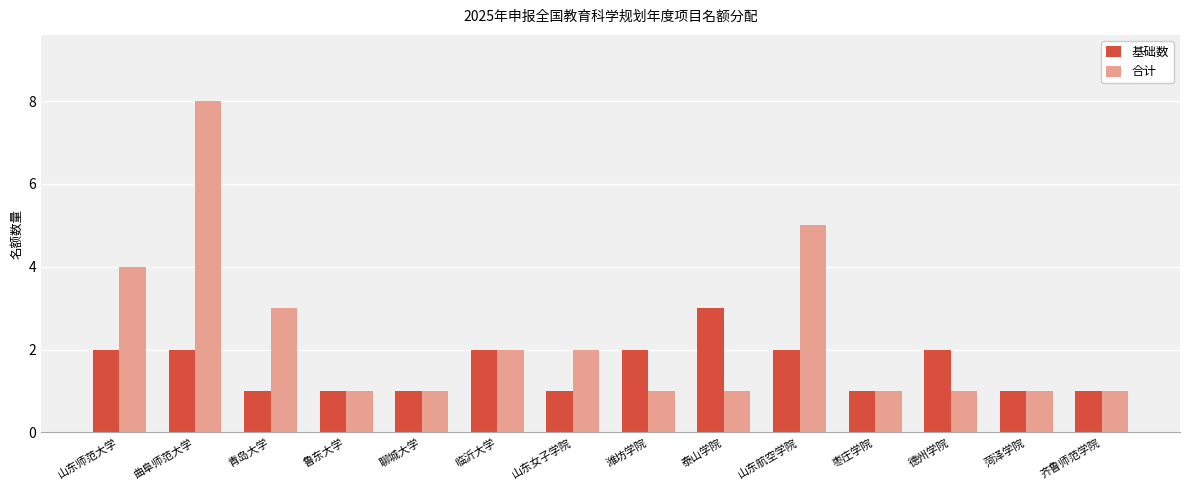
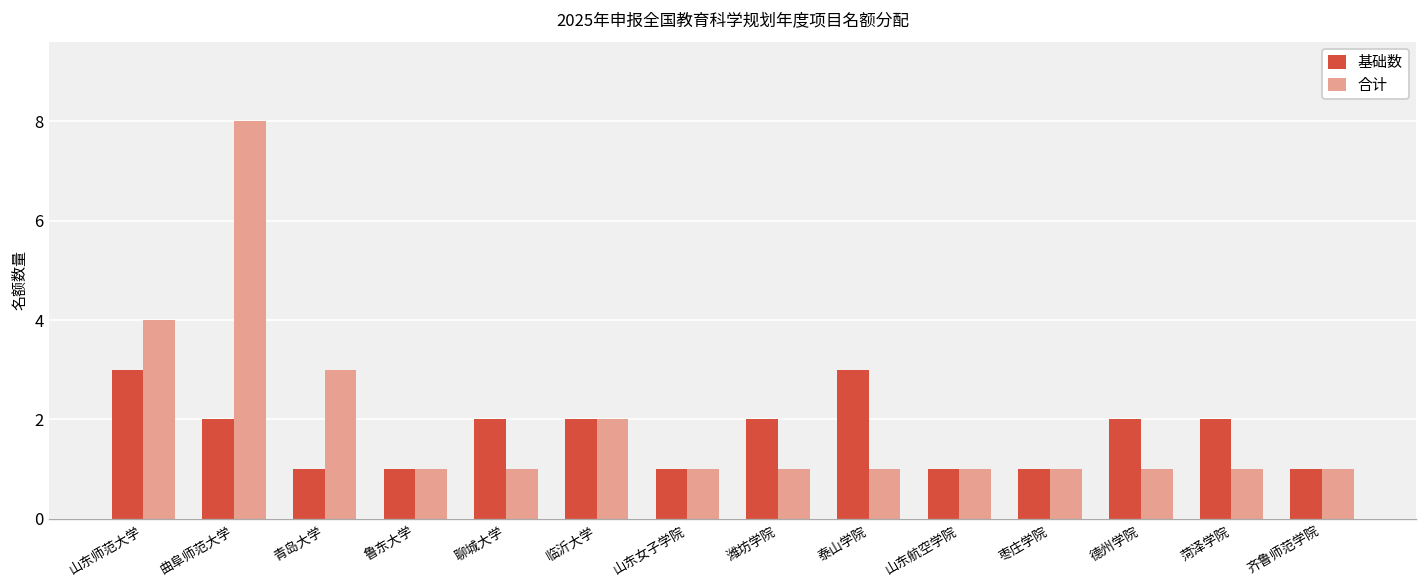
基础数, 山东师范大学: 2 -> 3
基础数, 聊城大学: 1 -> 2
合计, 山东女子学院: 2 -> 1
基础数, 山东航空学院: 2 -> 1
合计, 山东航空学院: 5 -> 1
基础数, 菏泽学院: 1 -> 2
